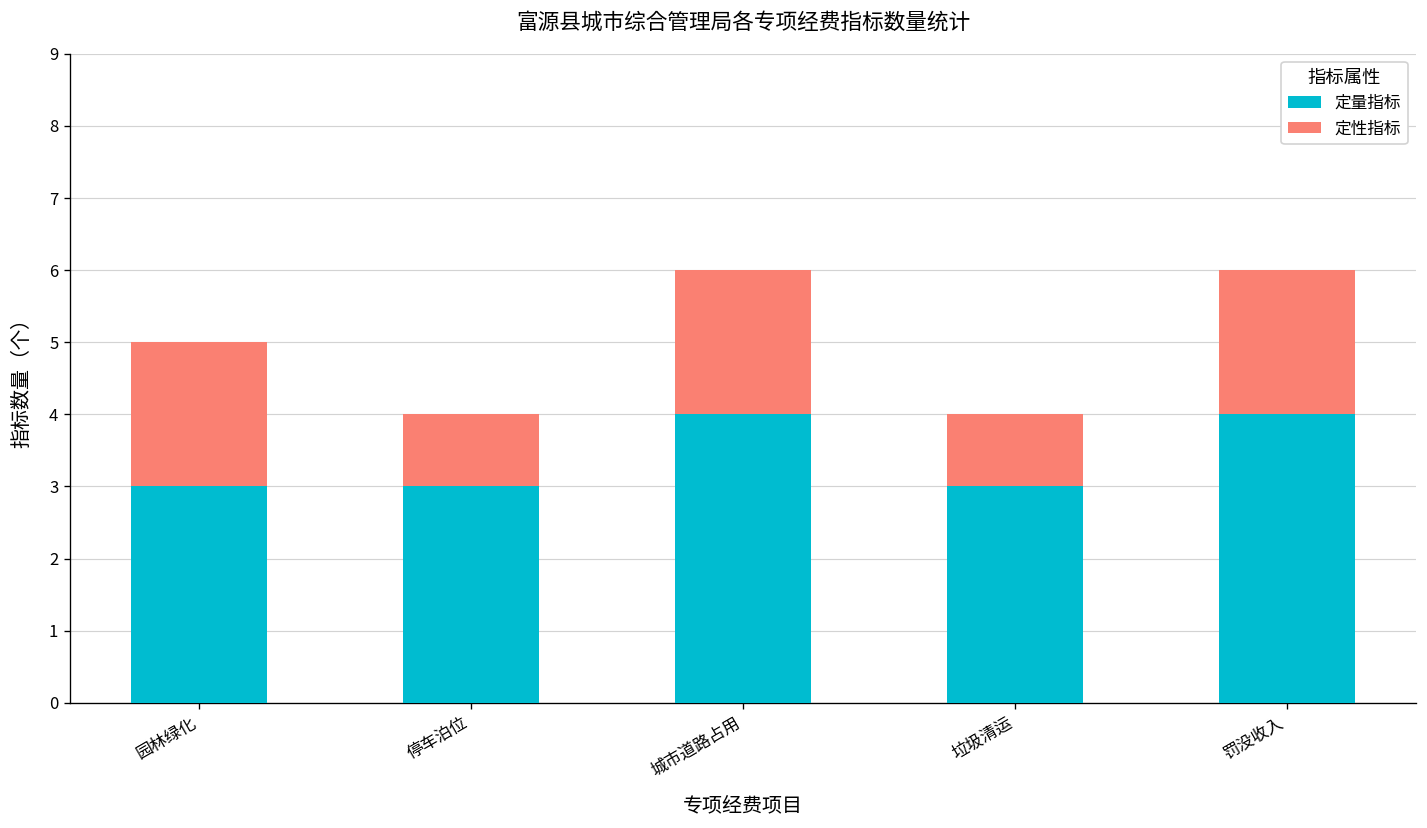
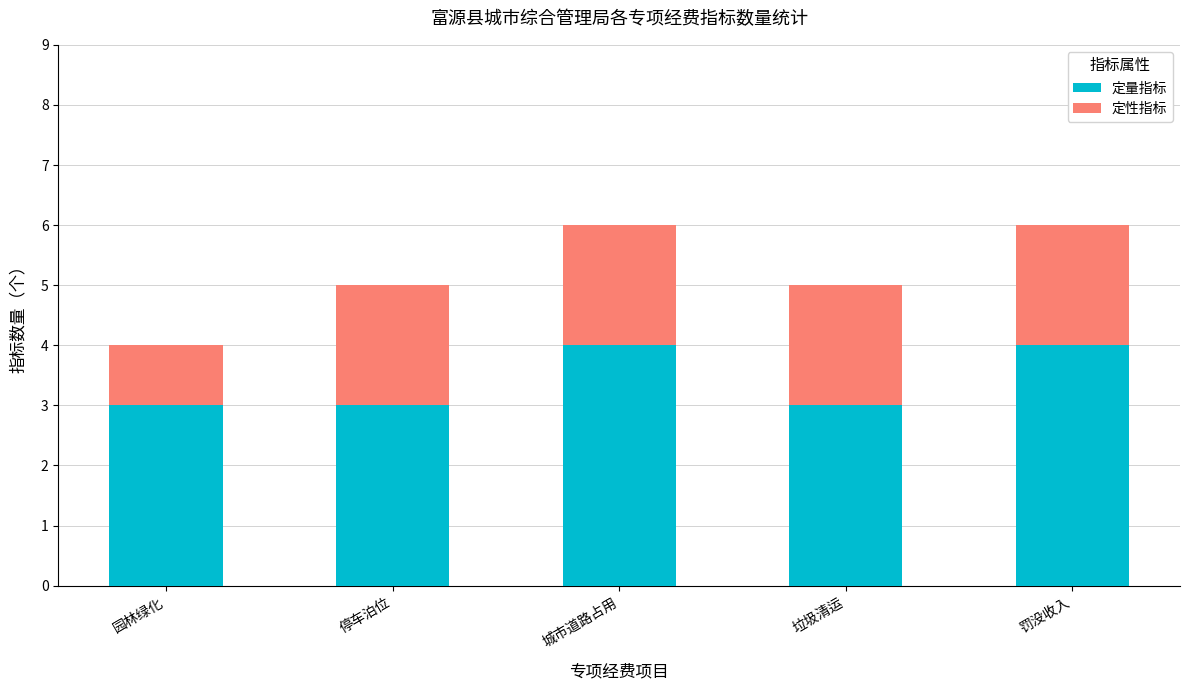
定性指标, 园林绿化: 2 -> 1
定性指标, 停车泊位: 1 -> 2
定性指标, 垃圾清运: 1 -> 2
